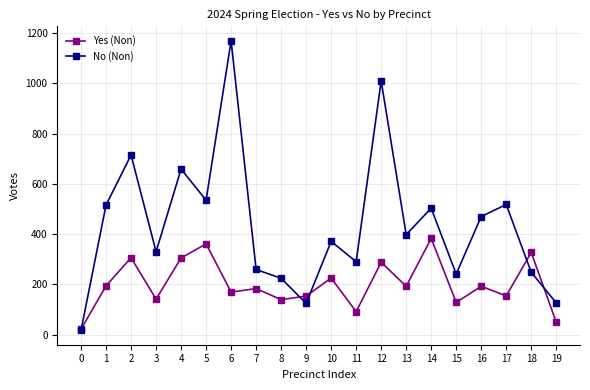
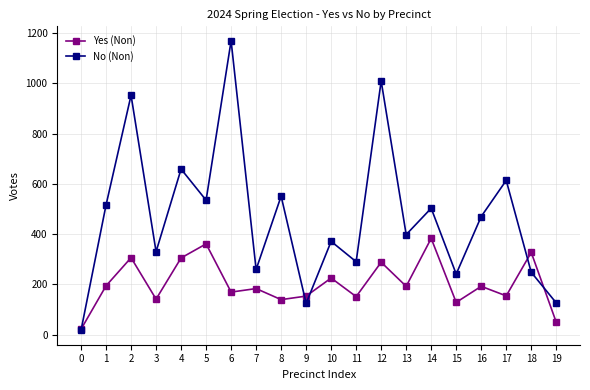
No (Non), 2: 720 -> 950
No (Non), 8: 220 -> 550
Yes (Non), 11: 90 -> 150
No (Non), 17: 520 -> 610
